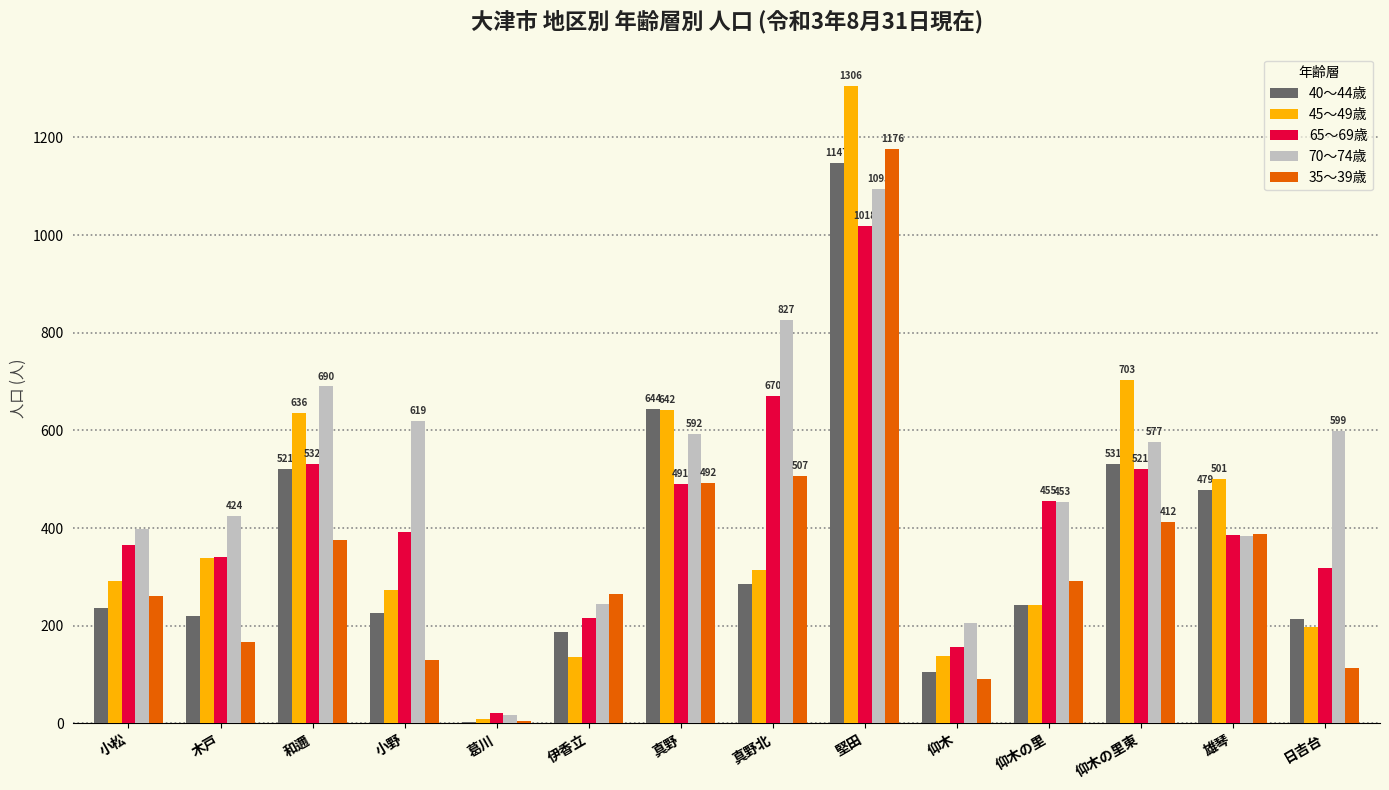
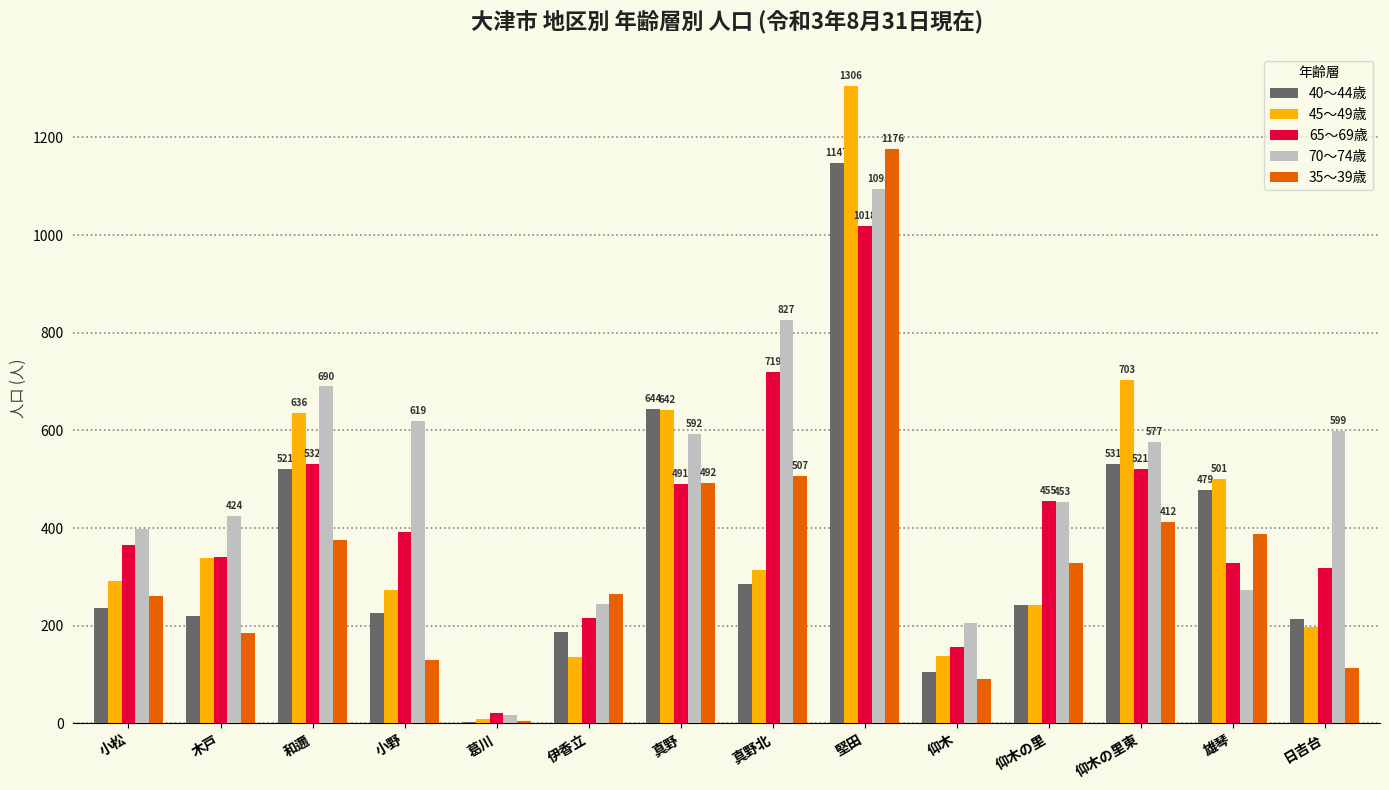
35～39歳, 木戸: 170 -> 190
65～69歳, 真野北: 670 -> 719
35～39歳, 仰木の里: 290 -> 330
65～69歳, 雄琴: 390 -> 330
70～74歳, 雄琴: 380 -> 270
